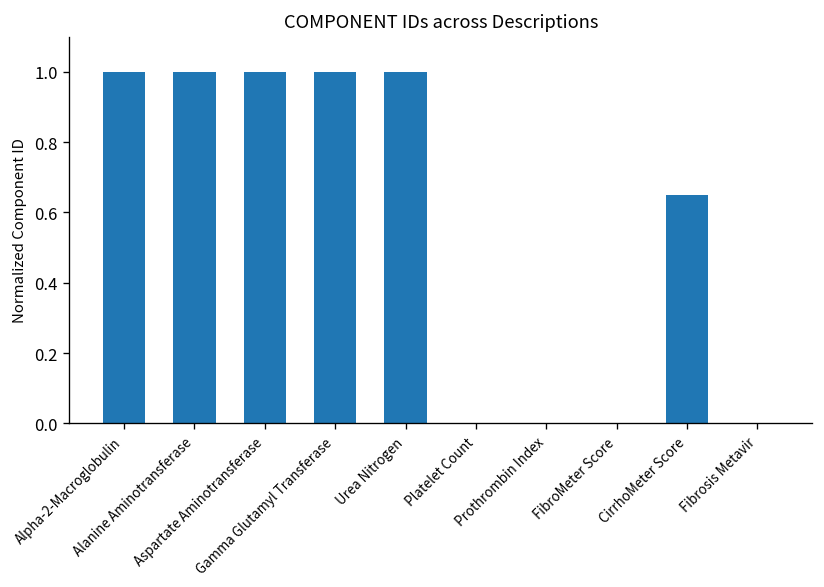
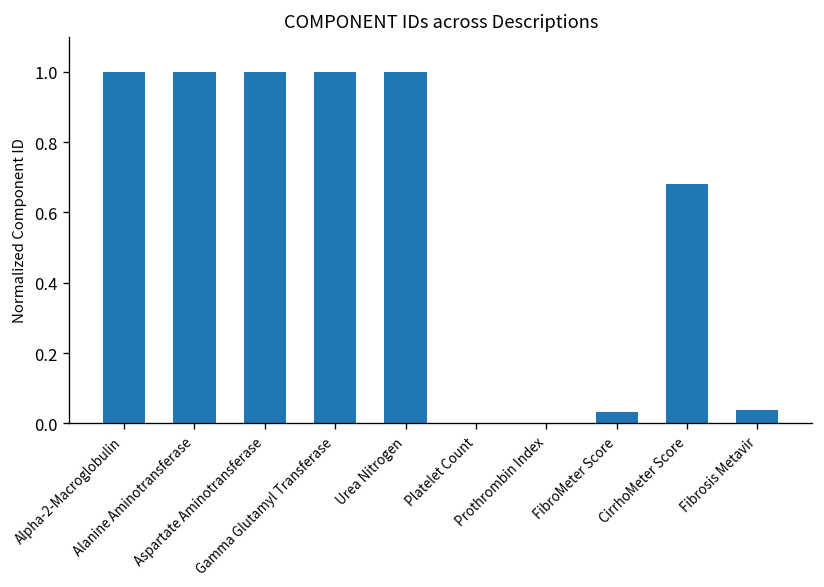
FibroMeter Score: 0.00 -> 0.03
CirrhoMeter Score: 0.65 -> 0.68
Fibrosis Metavir: 0.00 -> 0.04
